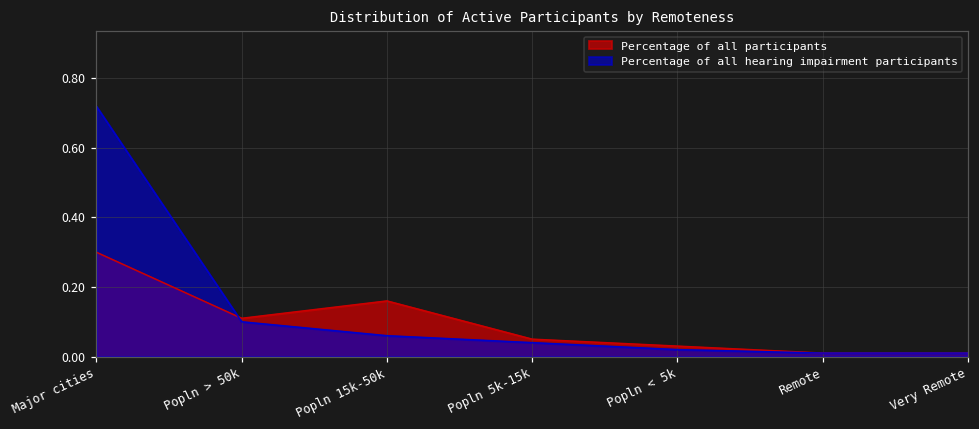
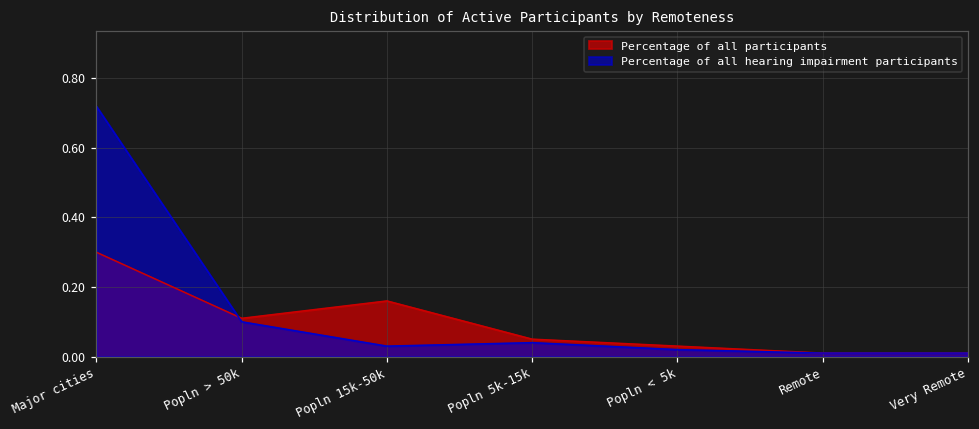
Percentage of all hearing impairment participants, Popln 15k-50k: 0.06 -> 0.03
